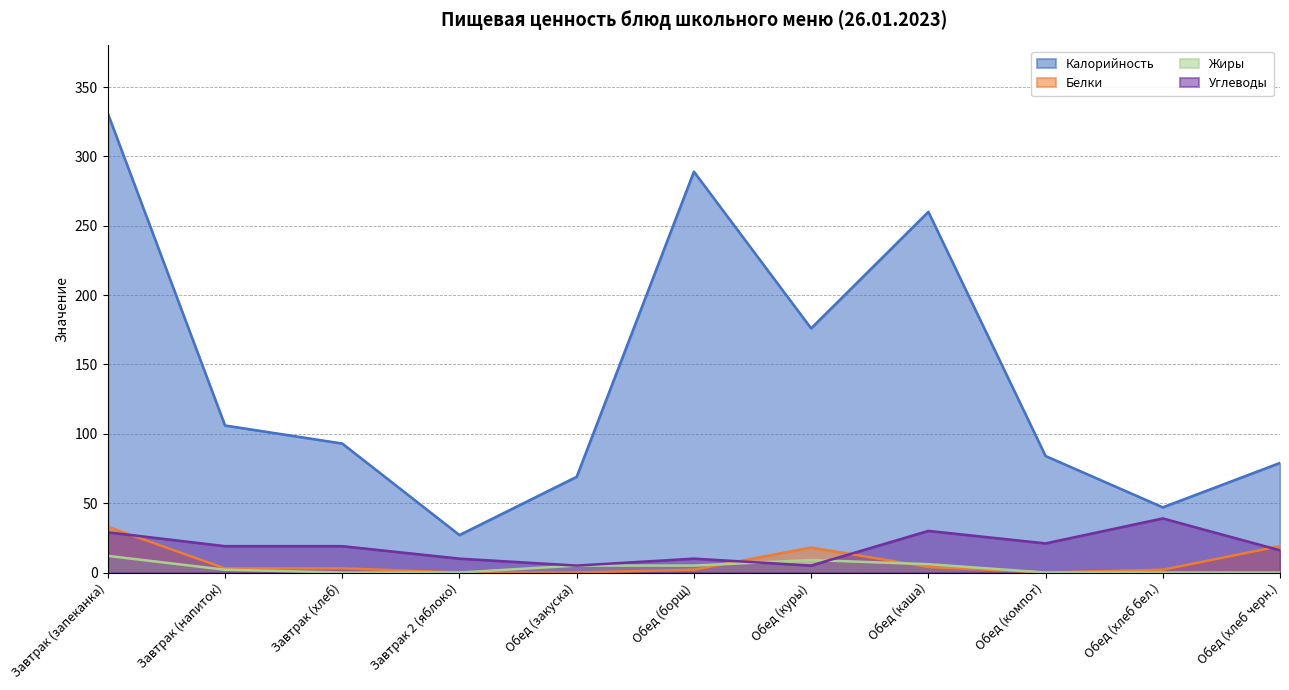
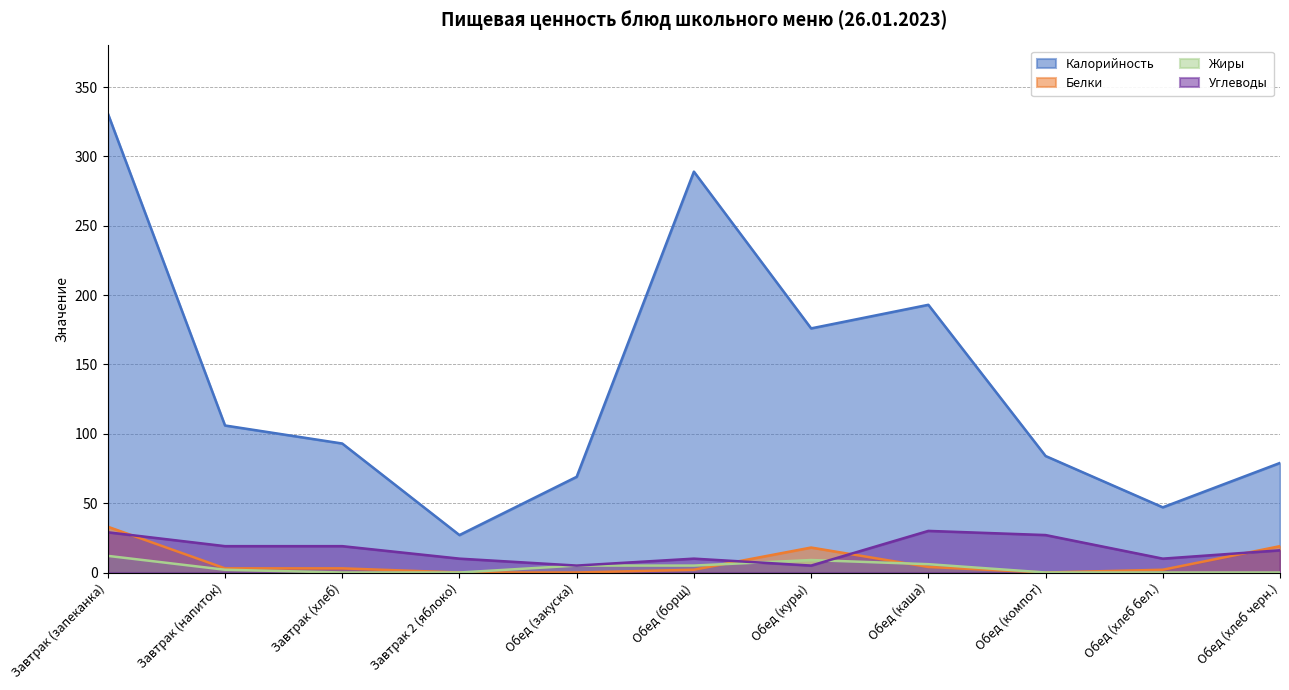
Калорийность, Обед (каша): 260 -> 193
Углеводы, Обед (компот): 21 -> 27
Углеводы, Обед (хлеб бел.): 39 -> 10
